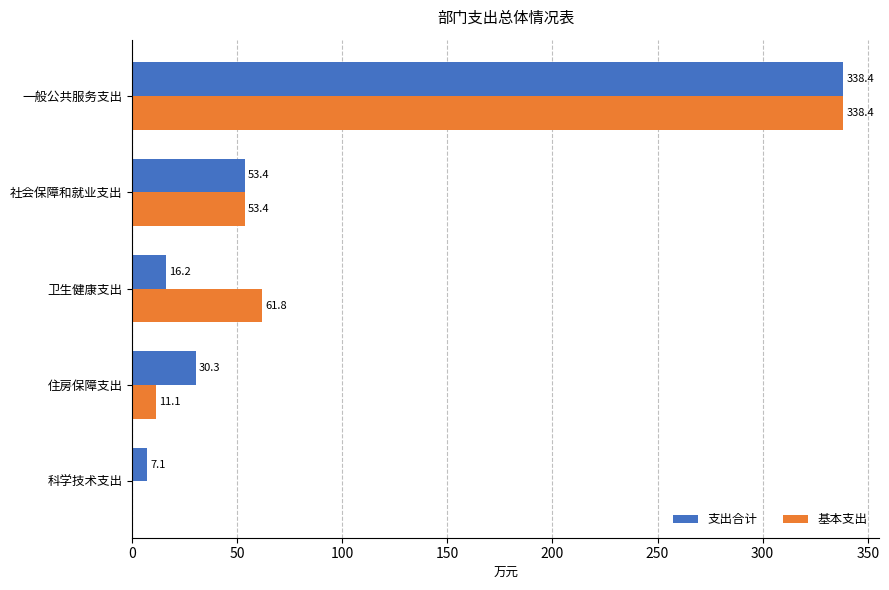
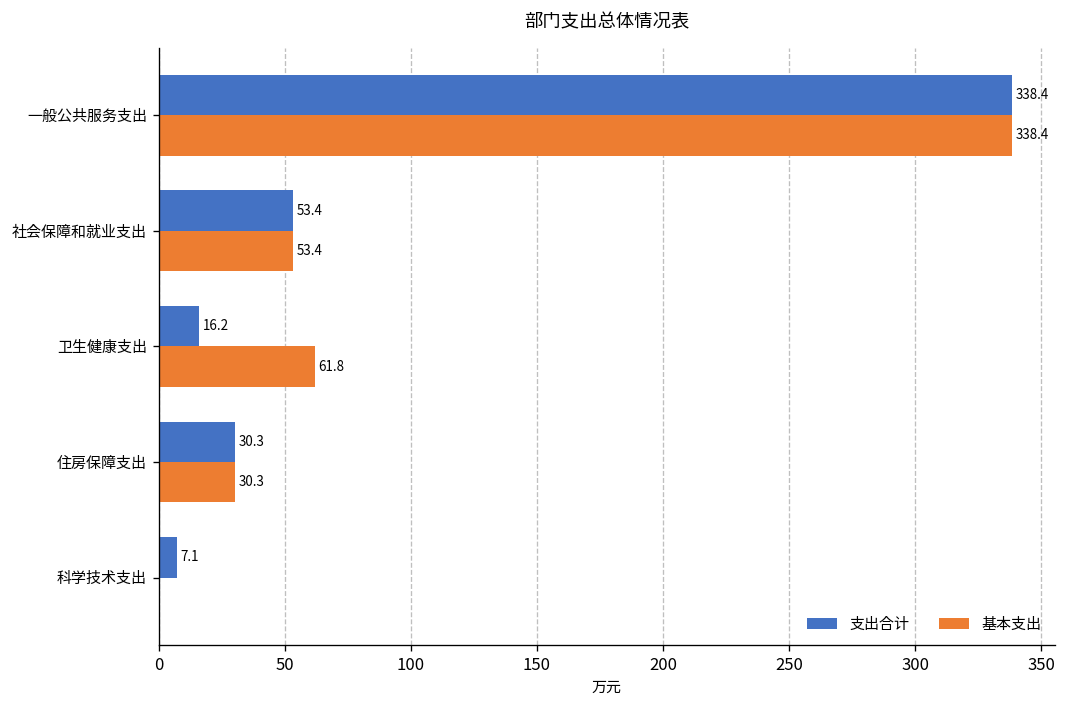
基本支出, 住房保障支出: 11.1 -> 30.3
